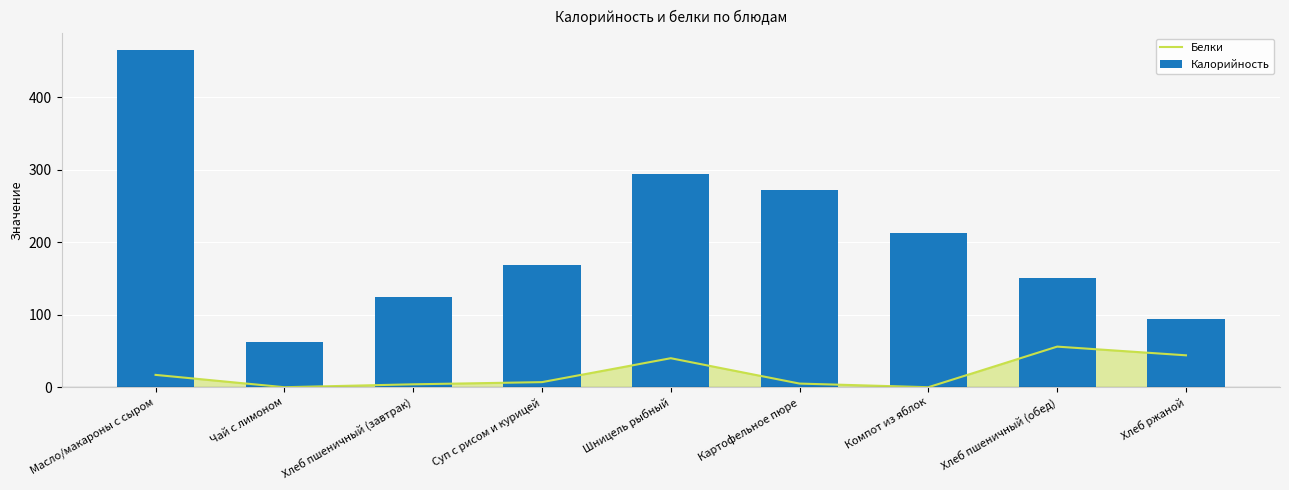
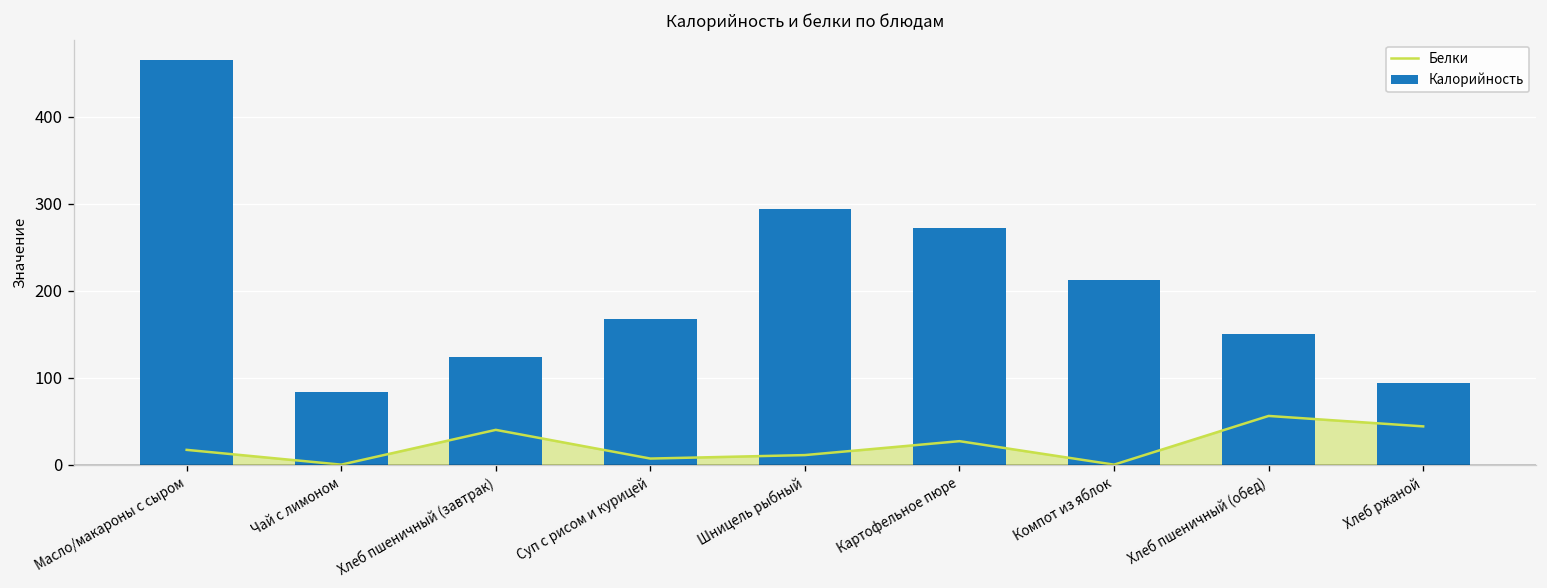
Калорийность, Чай с лимоном: 60 -> 80
Белки, Хлеб пшеничный (завтрак): 0 -> 40
Белки, Шницель рыбный: 40 -> 10
Белки, Картофельное пюре: 10 -> 30
